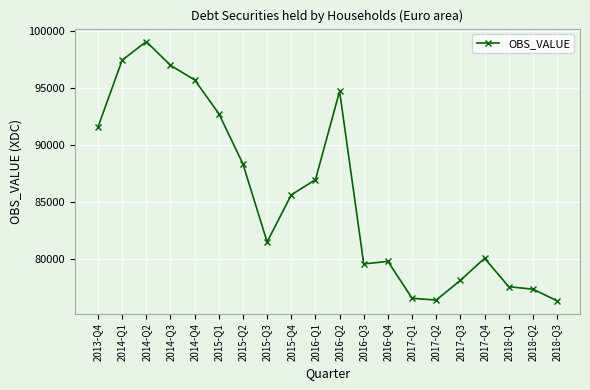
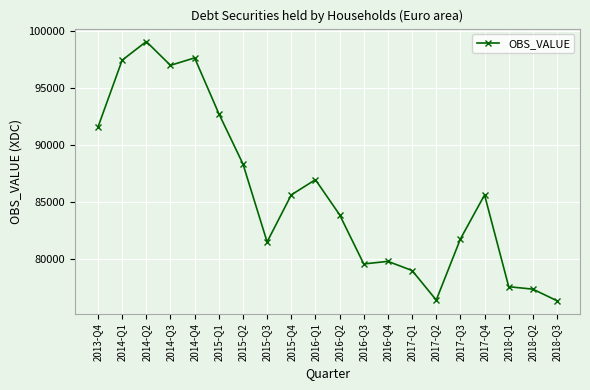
2014-Q4: 95700 -> 97600
2016-Q2: 94700 -> 83800
2017-Q1: 76500 -> 78900
2017-Q3: 78100 -> 81700
2017-Q4: 80000 -> 85600
